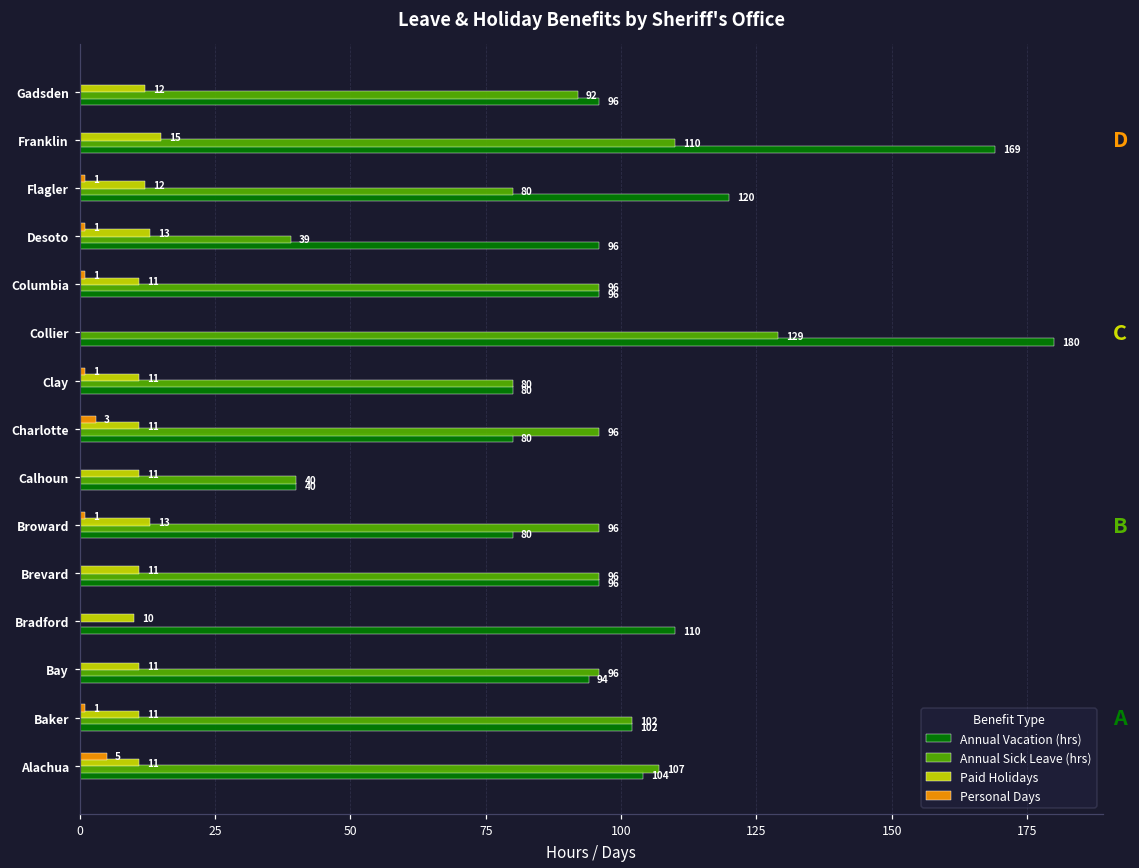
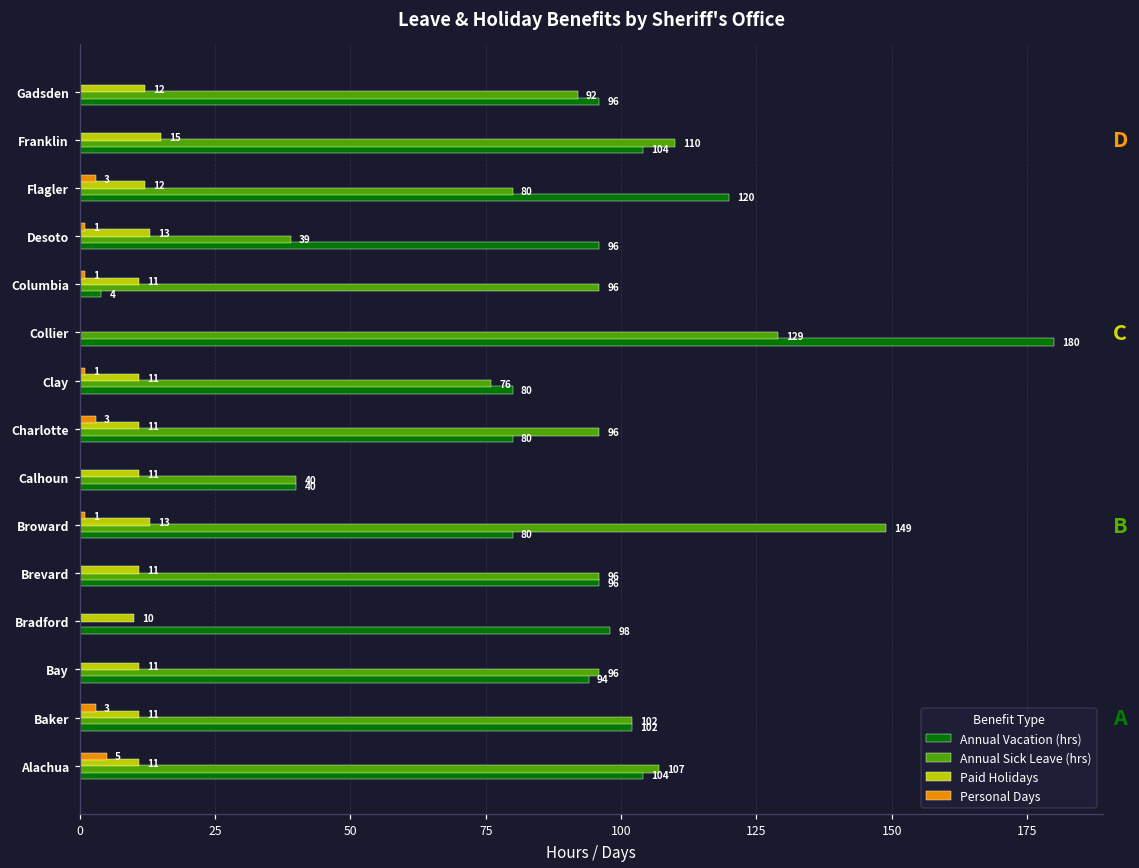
Annual Vacation (hrs), Franklin: 169 -> 104
Personal Days, Flagler: 1 -> 3
Annual Vacation (hrs), Columbia: 96 -> 4
Annual Sick Leave (hrs), Clay: 80 -> 76
Annual Sick Leave (hrs), Broward: 96 -> 149
Annual Vacation (hrs), Bradford: 110 -> 98
Personal Days, Baker: 1 -> 3
